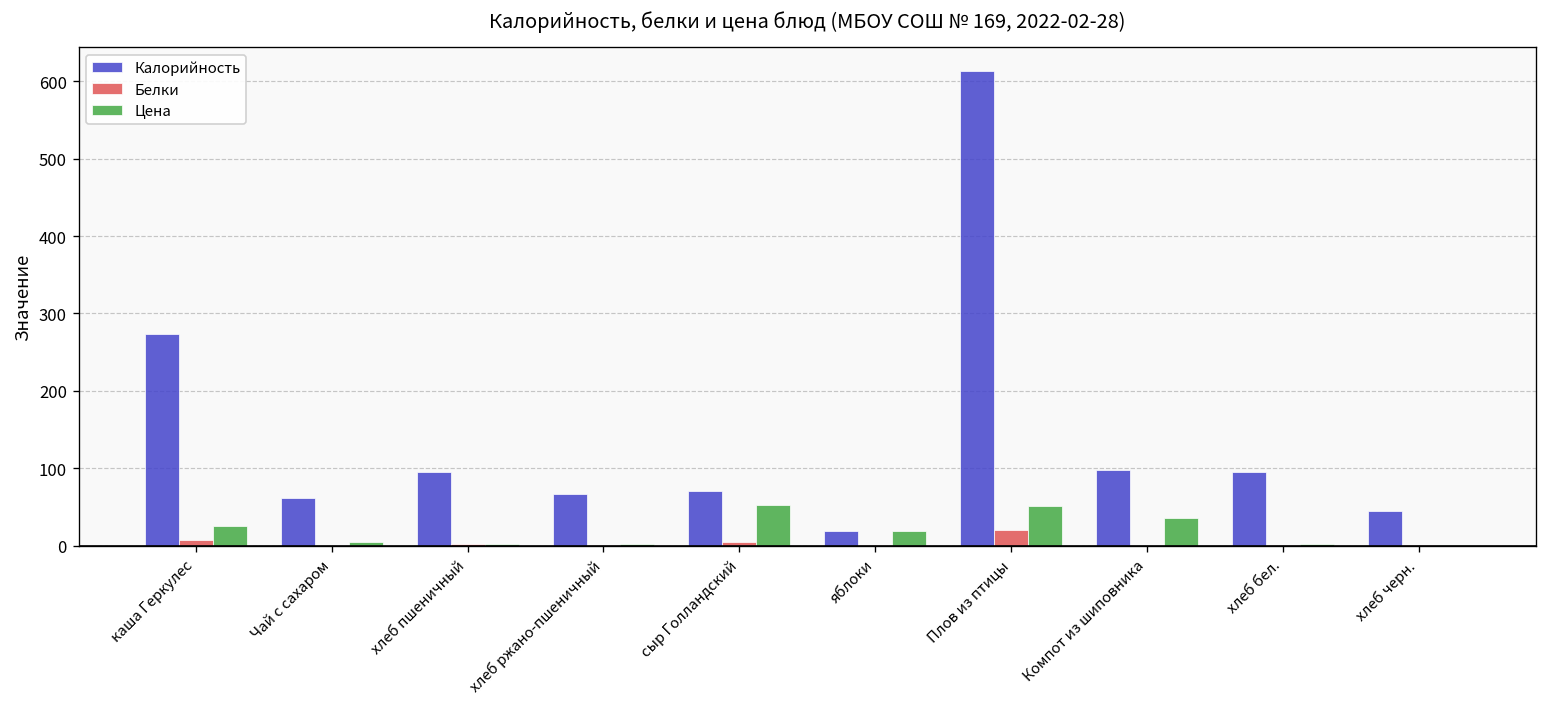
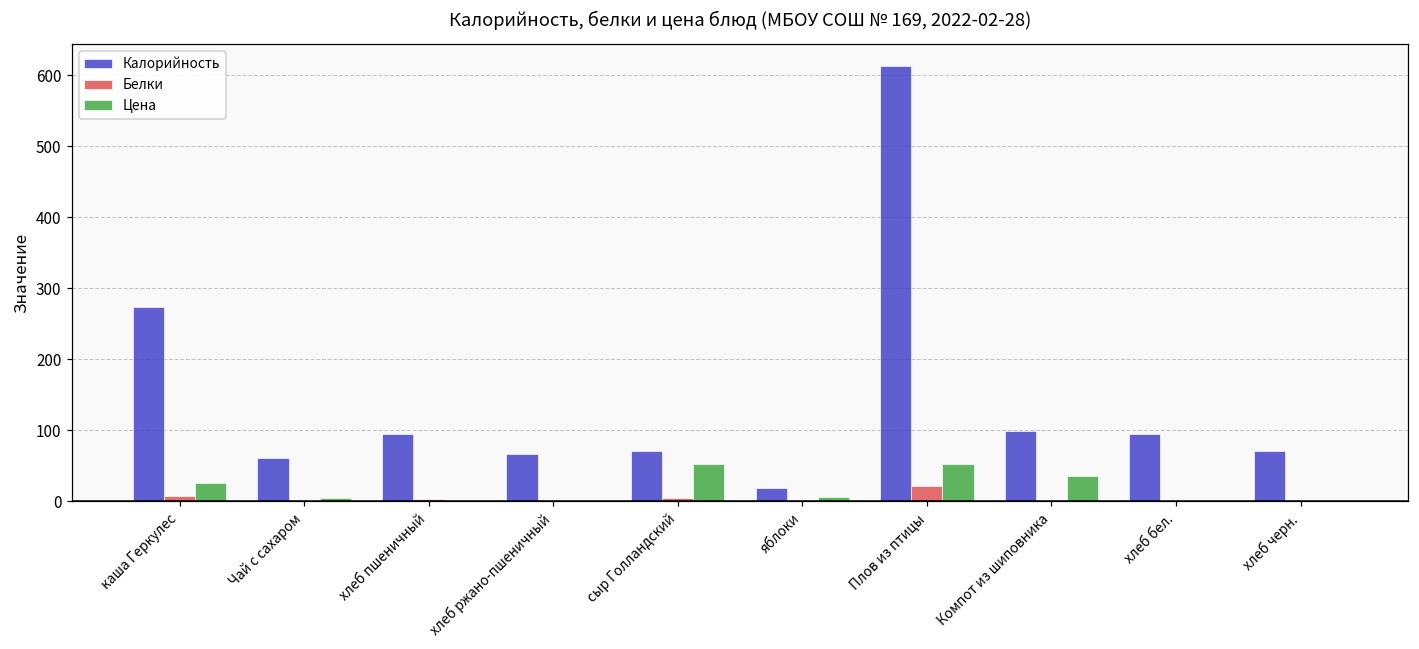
Цена, яблоки: 20 -> 10
Калорийность, хлеб черн.: 40 -> 70
